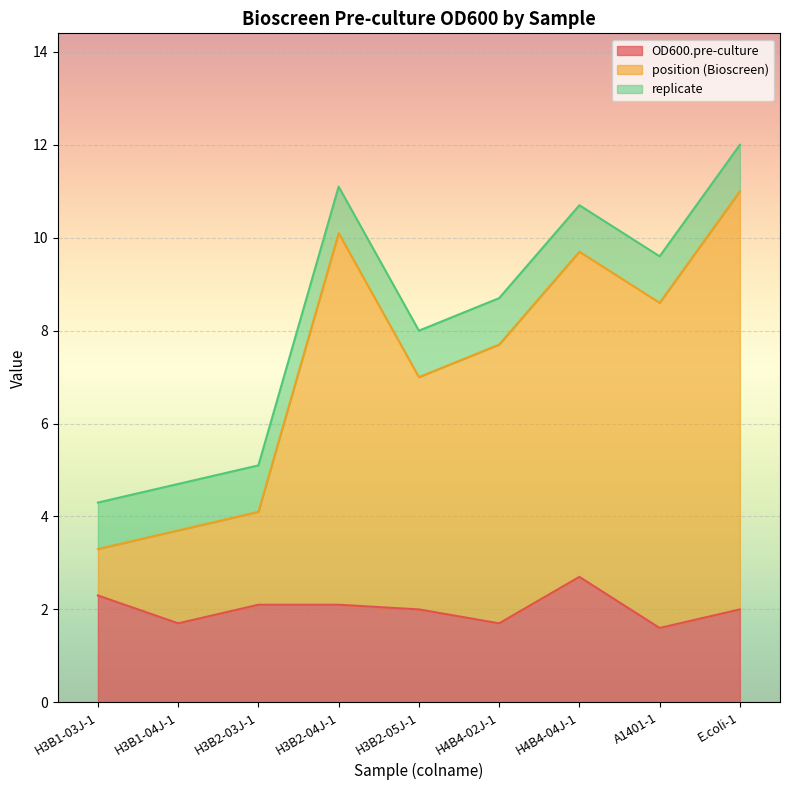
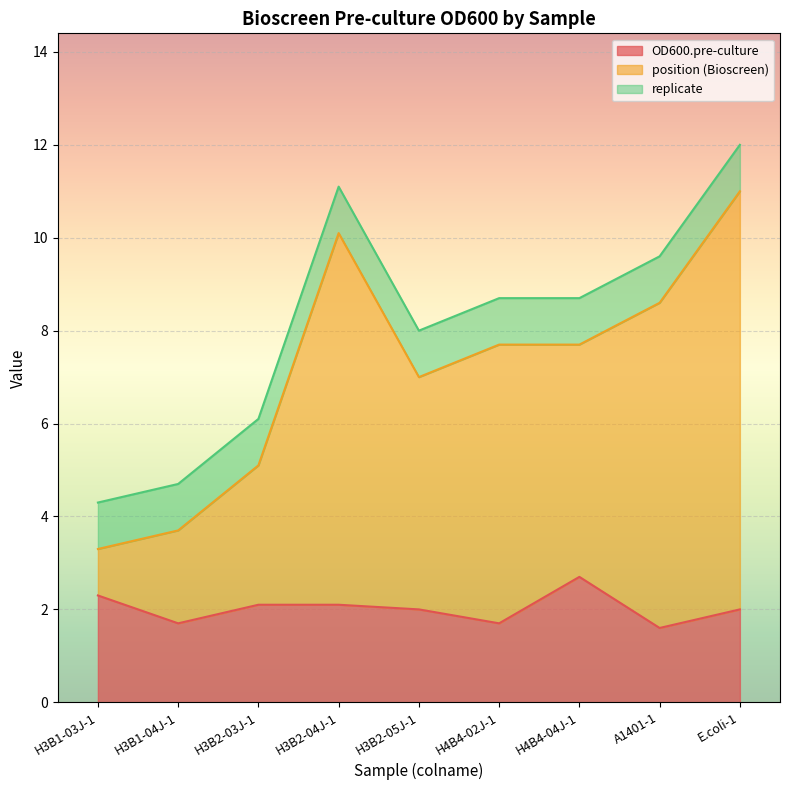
position (Bioscreen), H3B2-03J-1: 2 -> 3
position (Bioscreen), H4B4-04J-1: 7 -> 5
